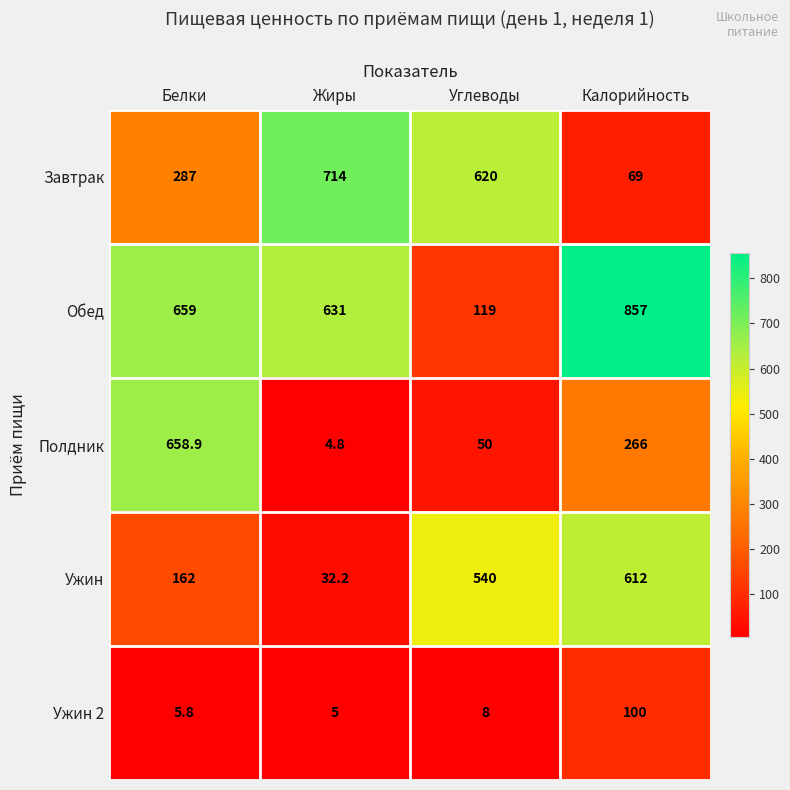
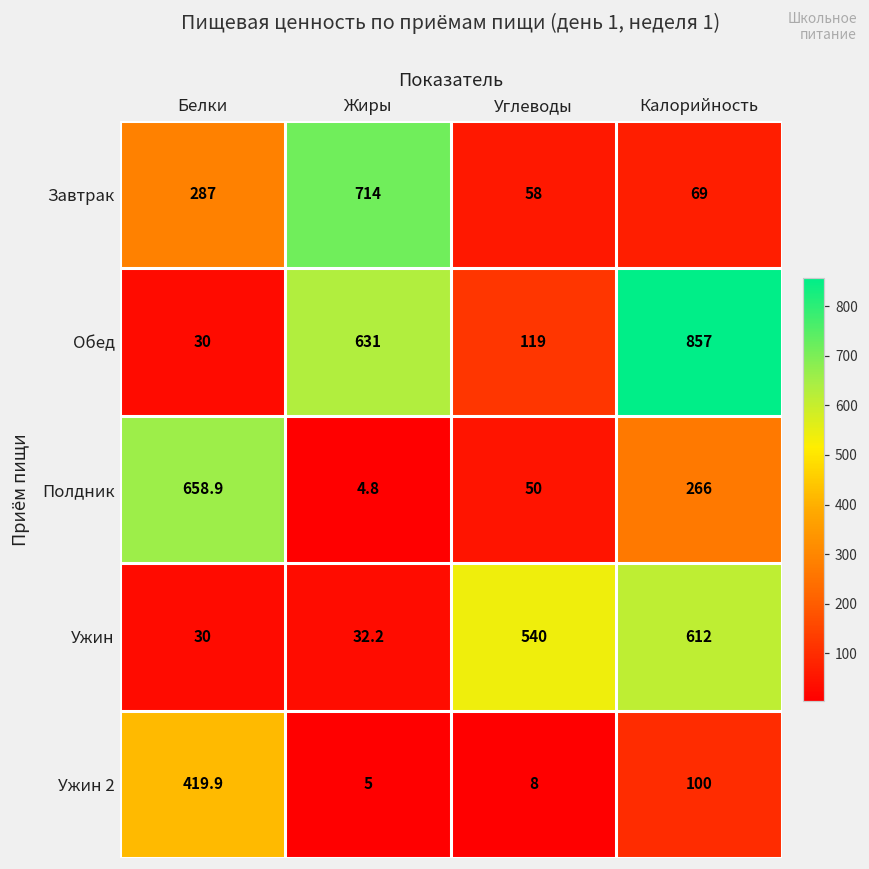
Завтрак, Углеводы: 620 -> 58
Обед, Белки: 659 -> 30
Ужин, Белки: 162 -> 30
Ужин 2, Белки: 5.8 -> 419.9
